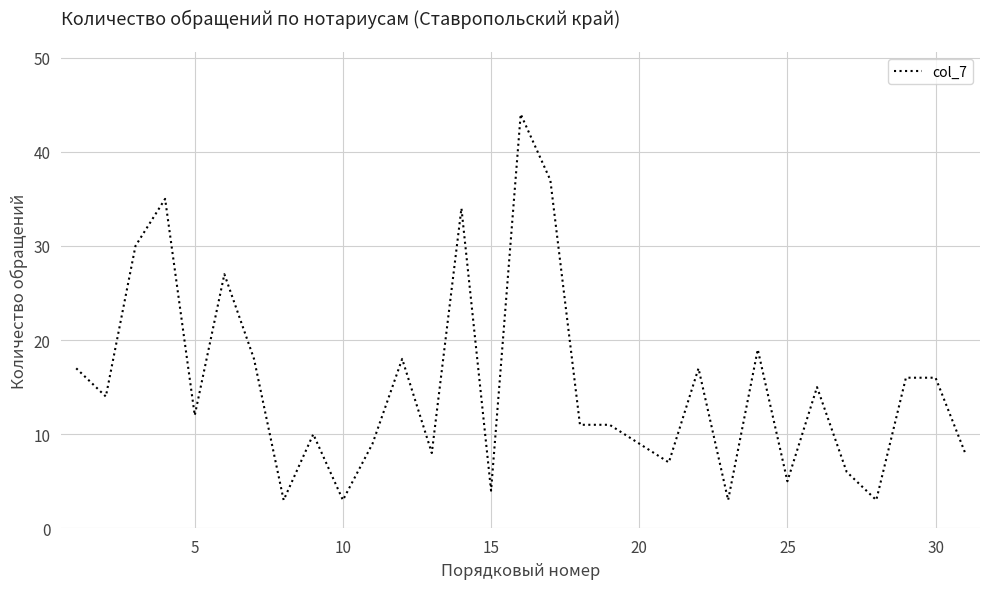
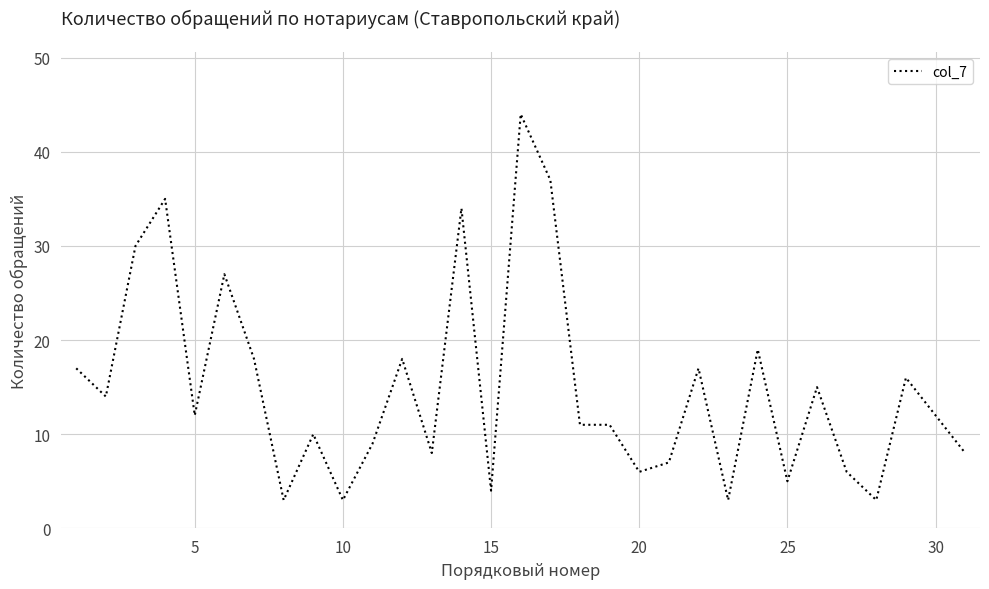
20: 9 -> 6
30: 16 -> 12
